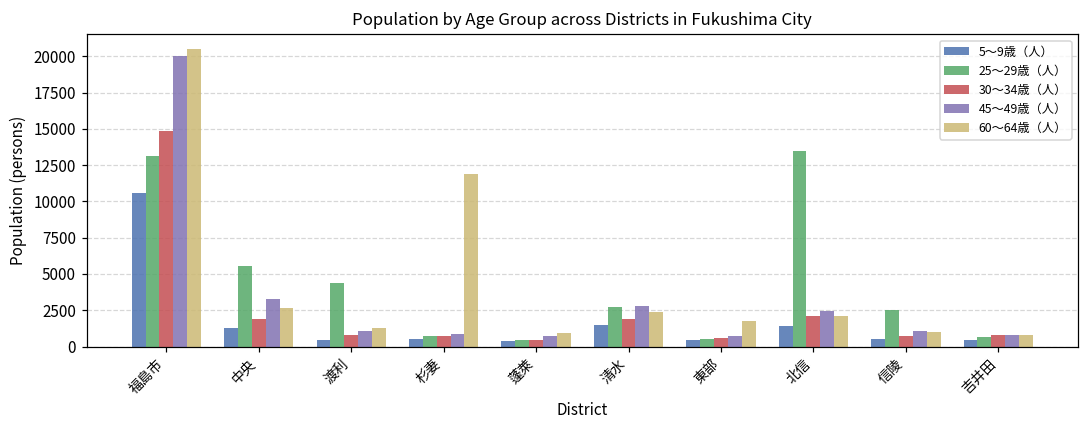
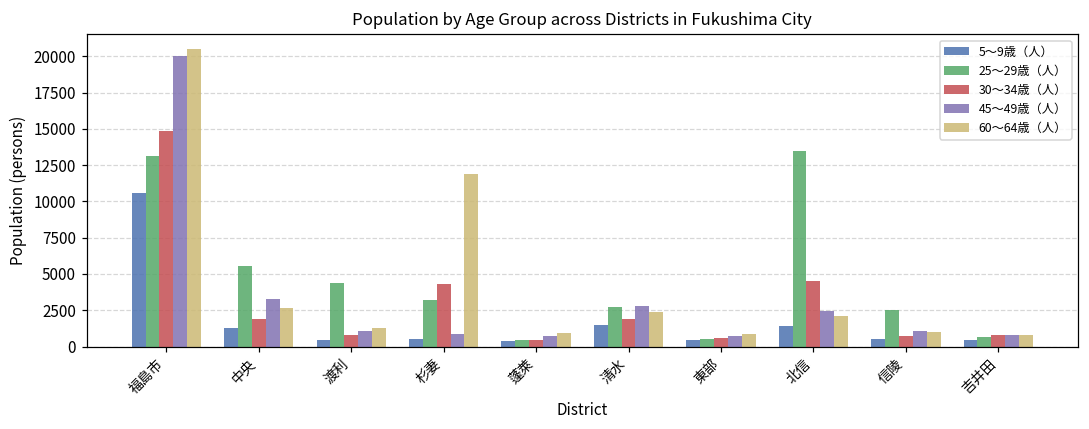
25～29歳（人）, 杉妻: 700 -> 3200
30～34歳（人）, 杉妻: 700 -> 4300
60～64歳（人）, 東部: 1800 -> 900
30～34歳（人）, 北信: 2100 -> 4500
